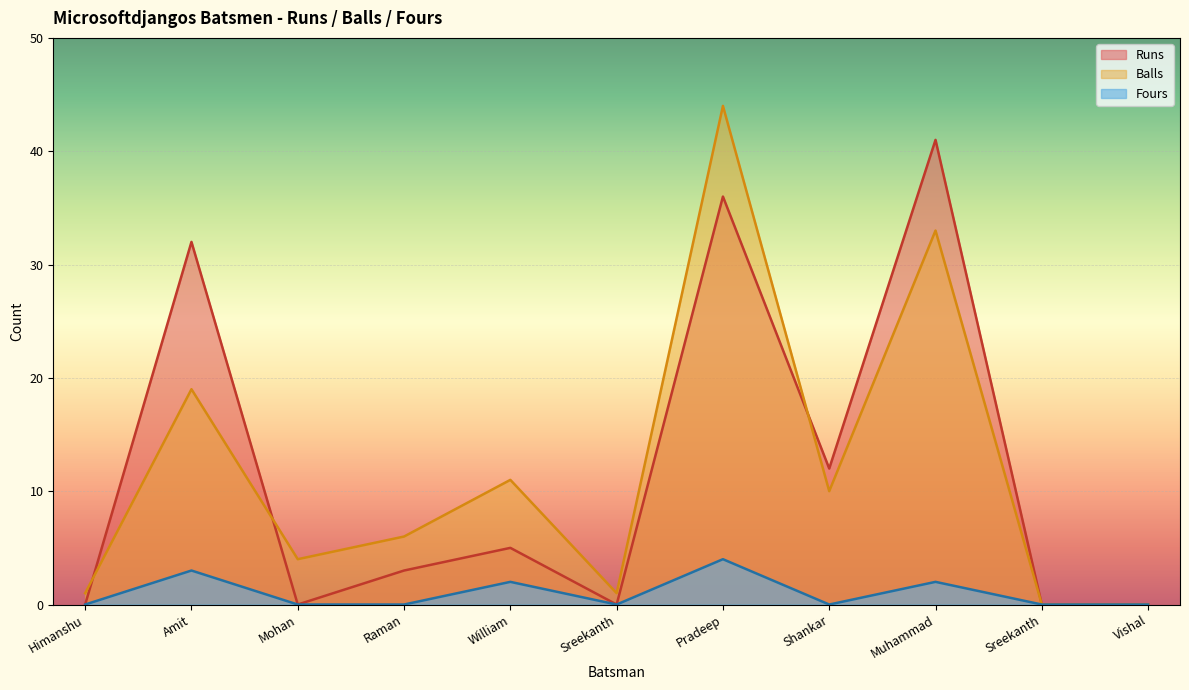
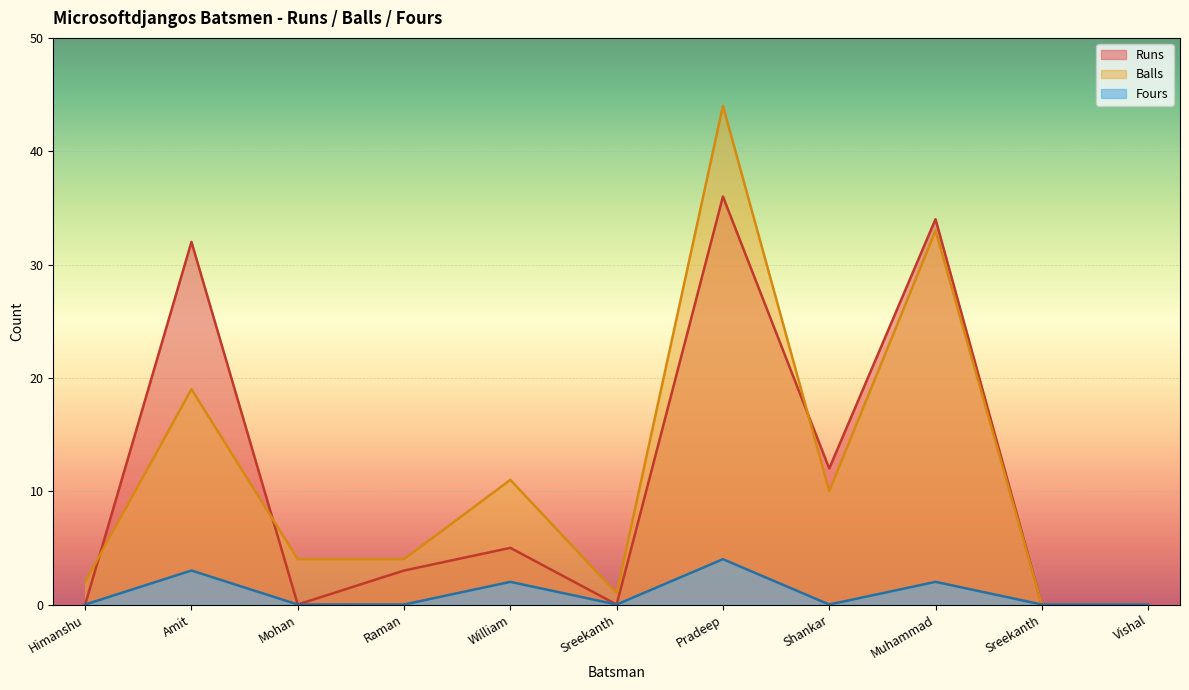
Balls, Himanshu: 1 -> 2
Balls, Raman: 6 -> 4
Runs, Muhammad: 41 -> 34
